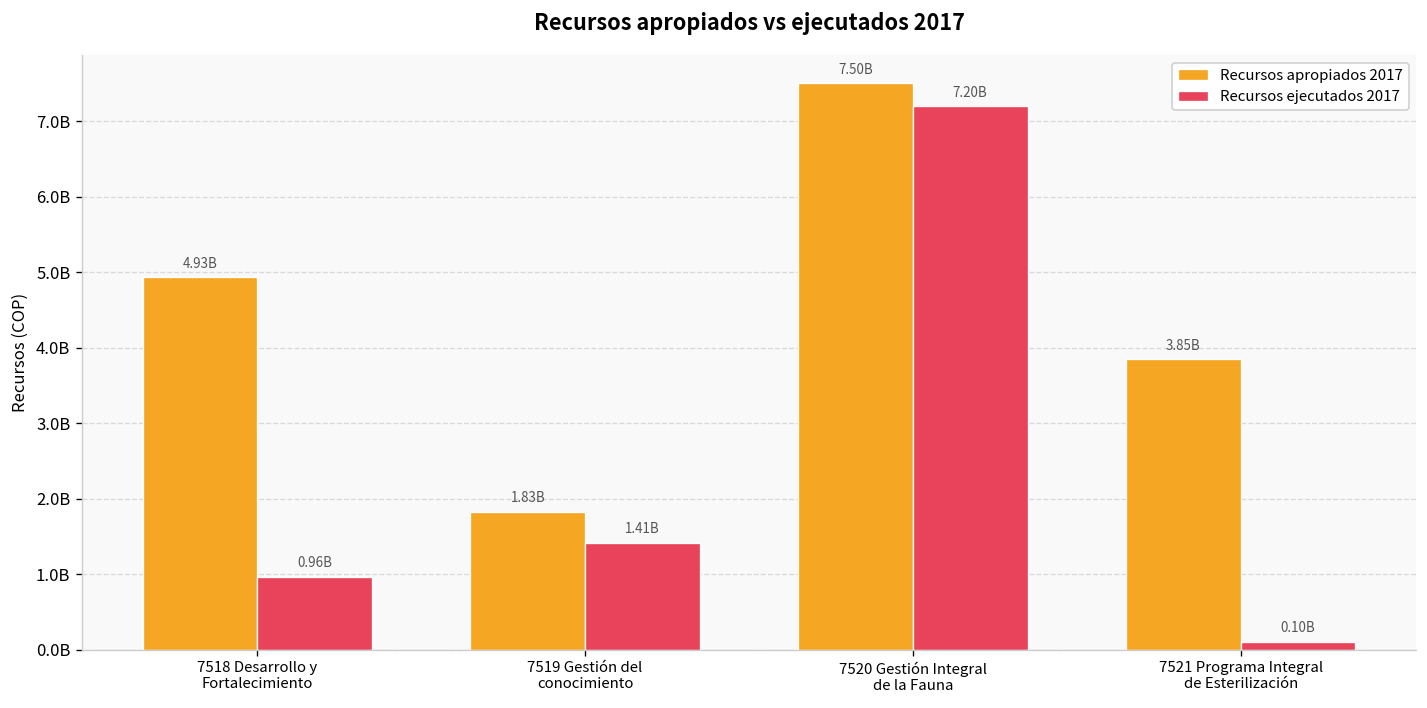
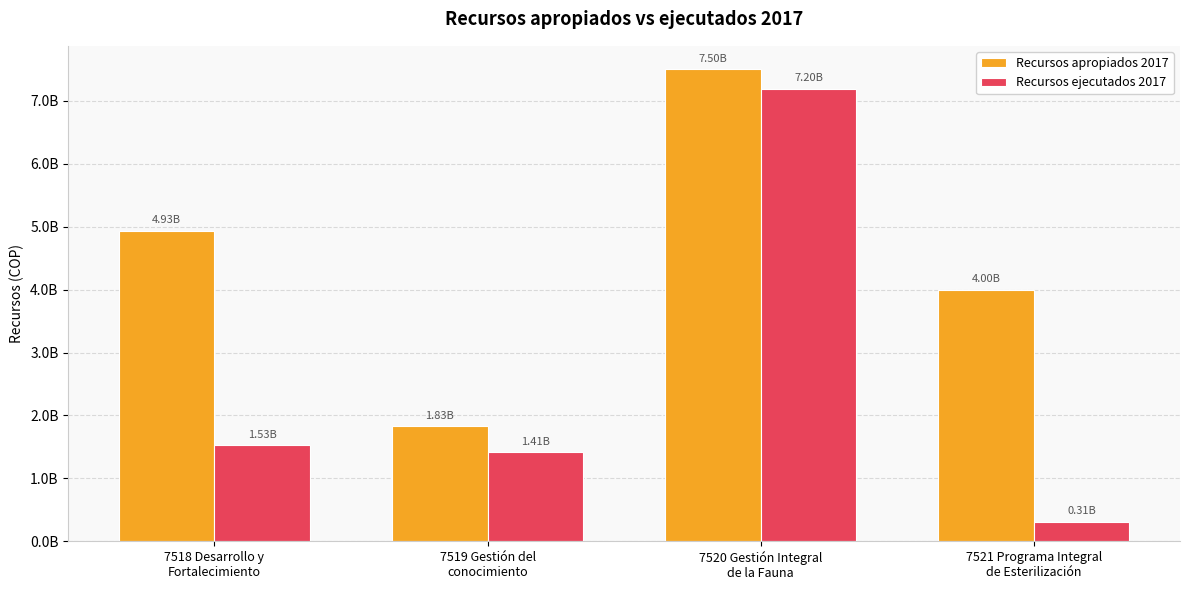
Recursos ejecutados 2017, 7518 Desarrollo y Fortalecimiento: 0.96B -> 1.53B
Recursos apropiados 2017, 7521 Programa Integral de Esterilización: 3.85B -> 4.00B
Recursos ejecutados 2017, 7521 Programa Integral de Esterilización: 0.10B -> 0.31B
